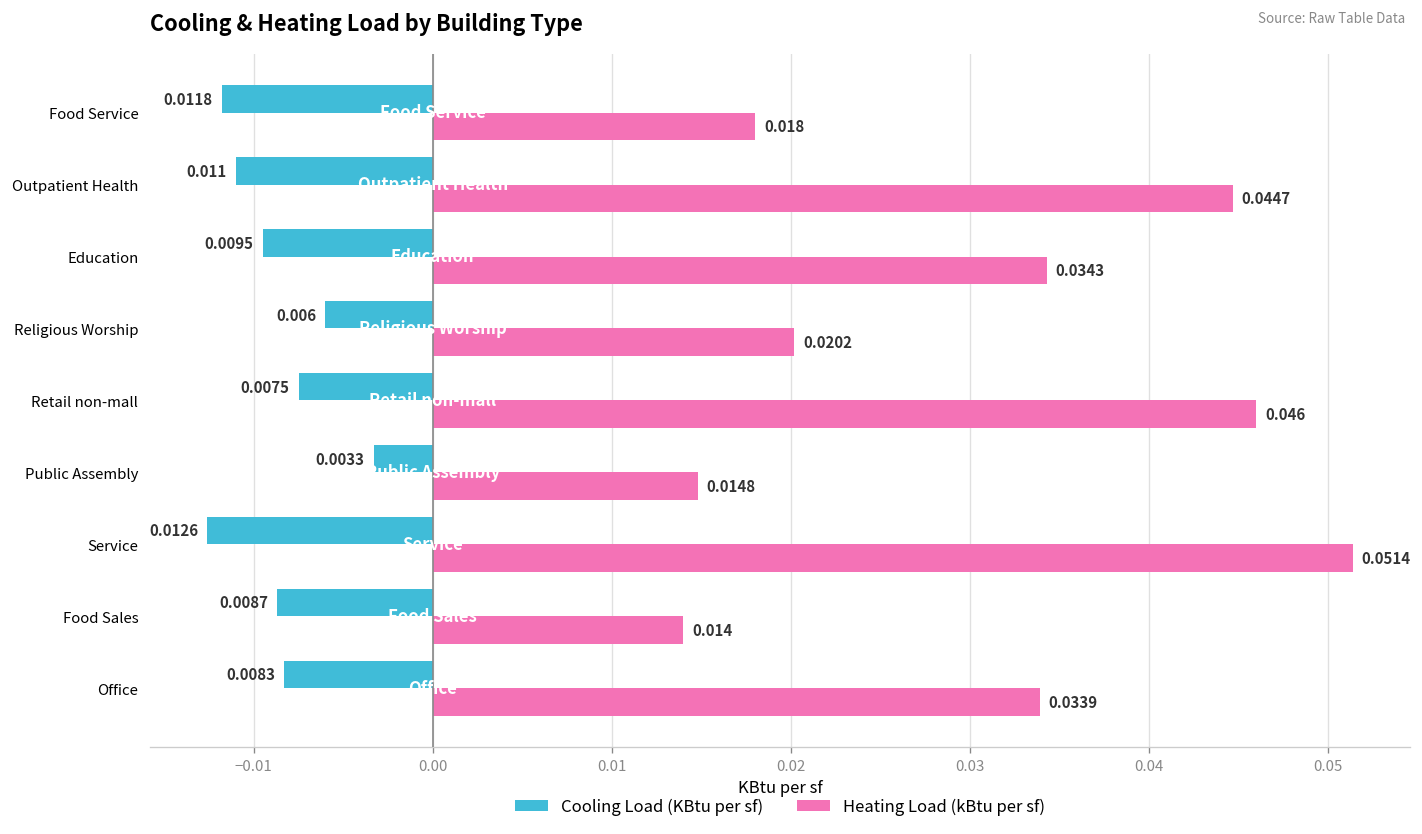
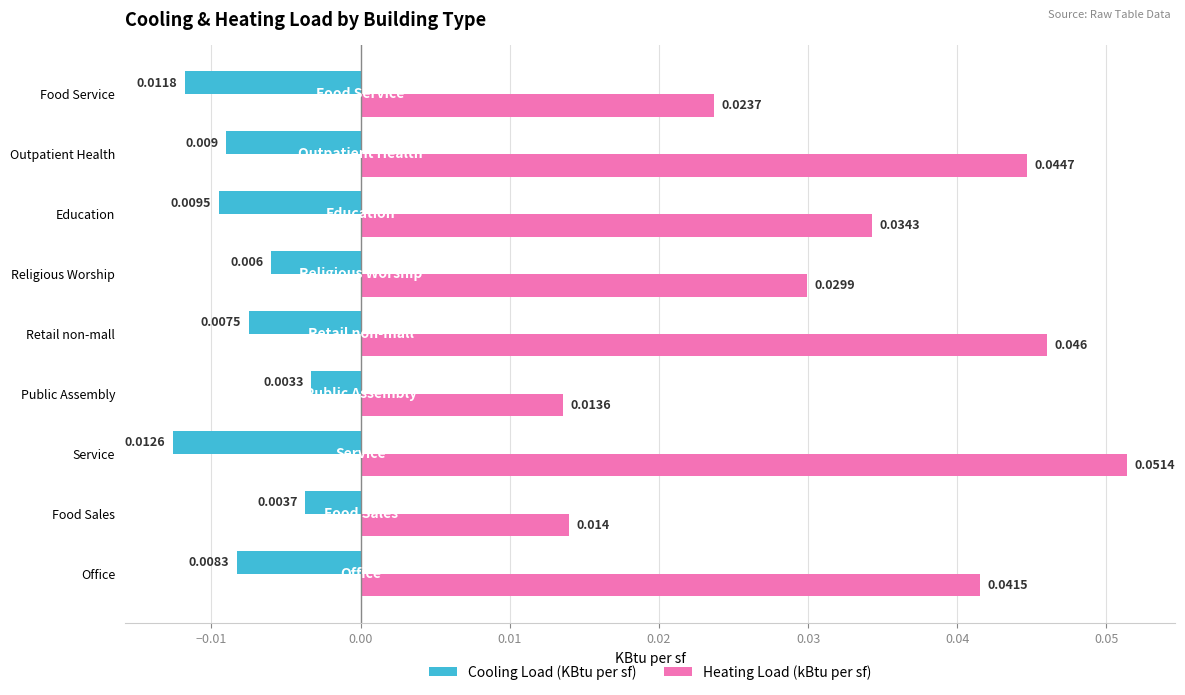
Heating Load (kBtu per sf), Food Service: 0.018 -> 0.0237
Cooling Load (KBtu per sf), Outpatient Health: 0.011 -> 0.009
Heating Load (kBtu per sf), Religious Worship: 0.0202 -> 0.0299
Heating Load (kBtu per sf), Public Assembly: 0.0148 -> 0.0136
Cooling Load (KBtu per sf), Food Sales: 0.0087 -> 0.0037
Heating Load (kBtu per sf), Office: 0.0339 -> 0.0415
